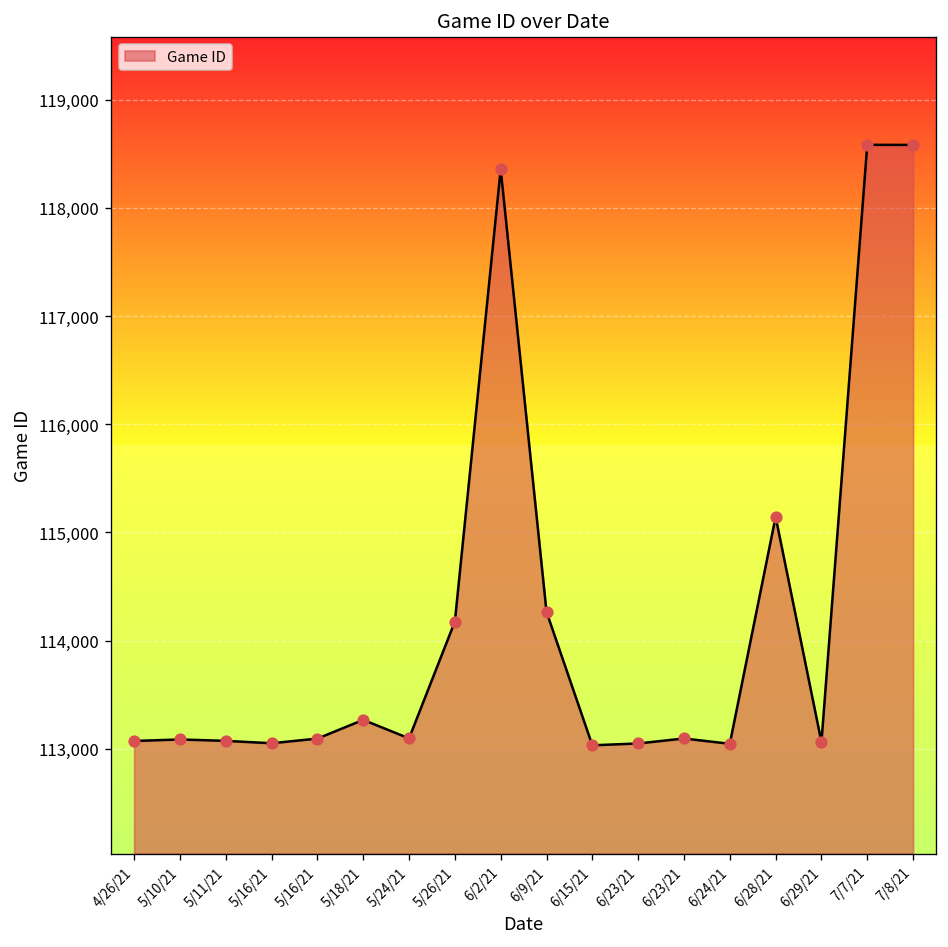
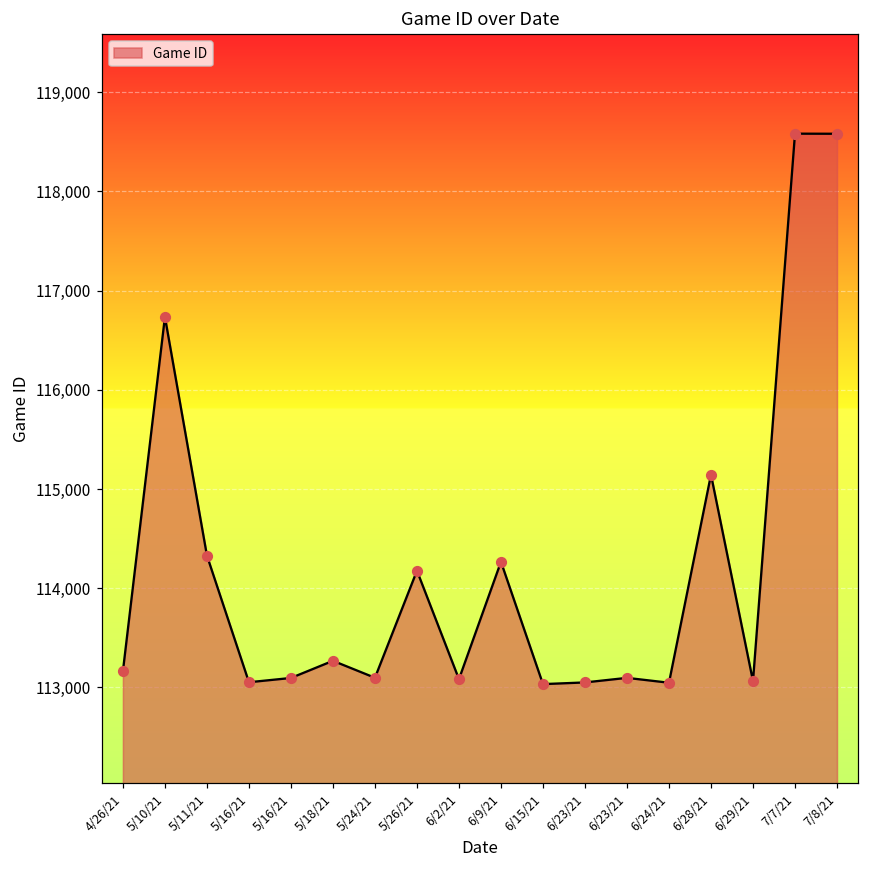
4/26/21: 113,100 -> 113,200
5/10/21: 113,100 -> 116,700
5/11/21: 113,100 -> 114,300
6/2/21: 118,400 -> 113,100
